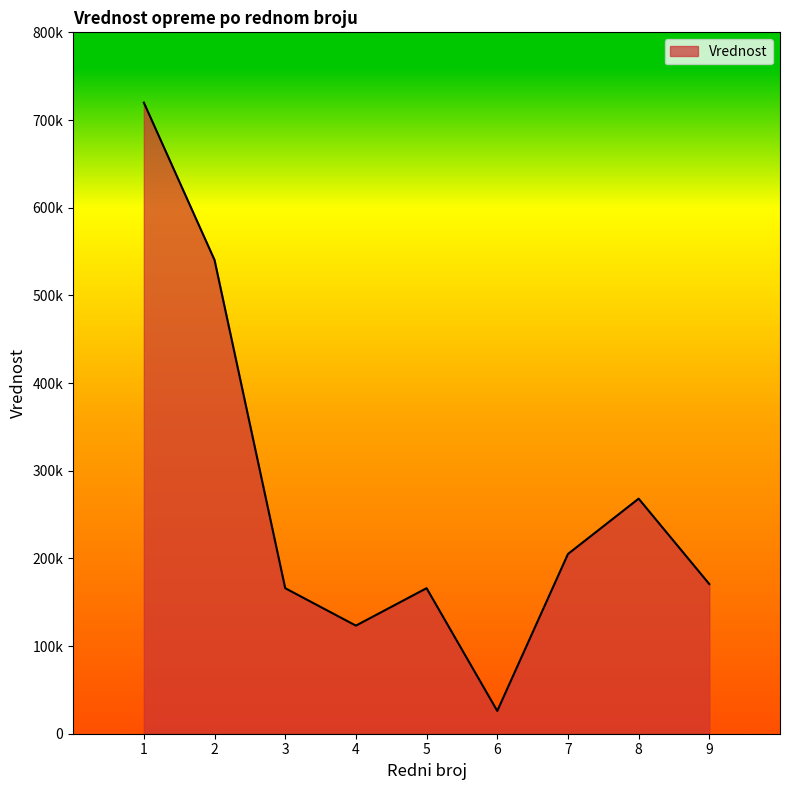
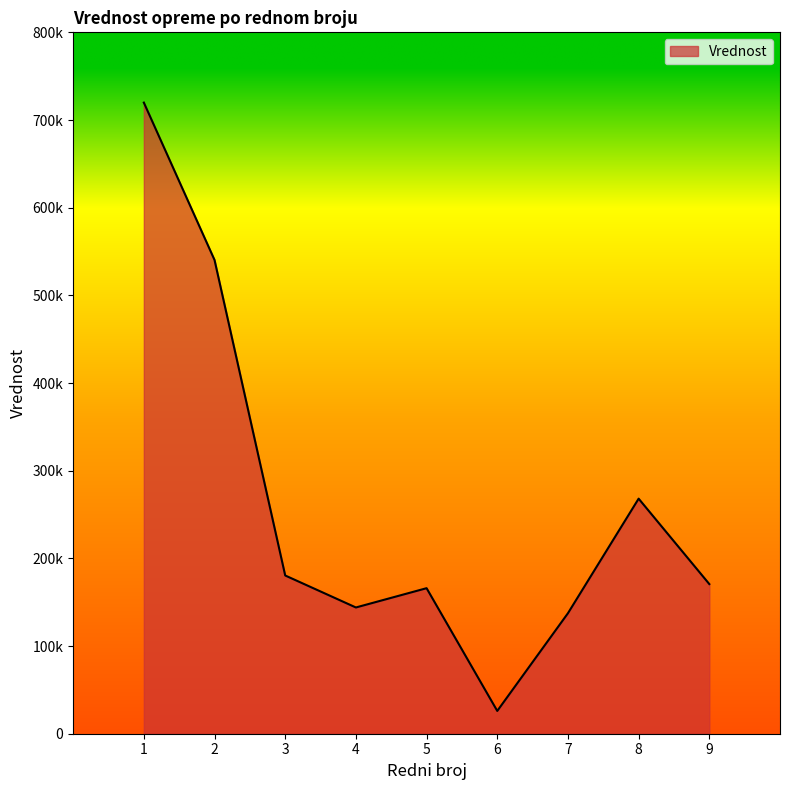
3: 170000 -> 180000
4: 120000 -> 140000
7: 210000 -> 140000
